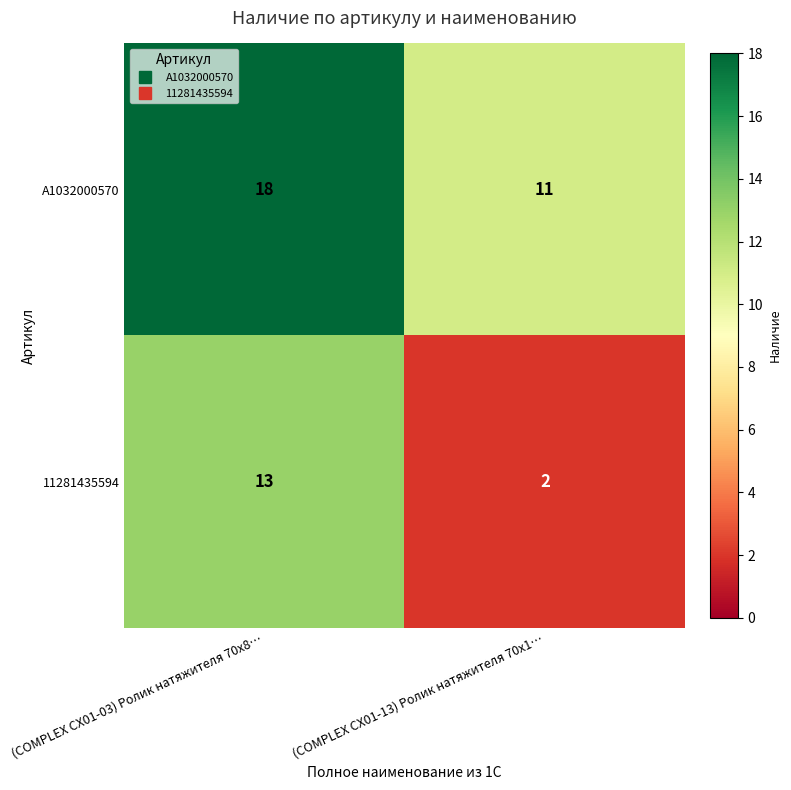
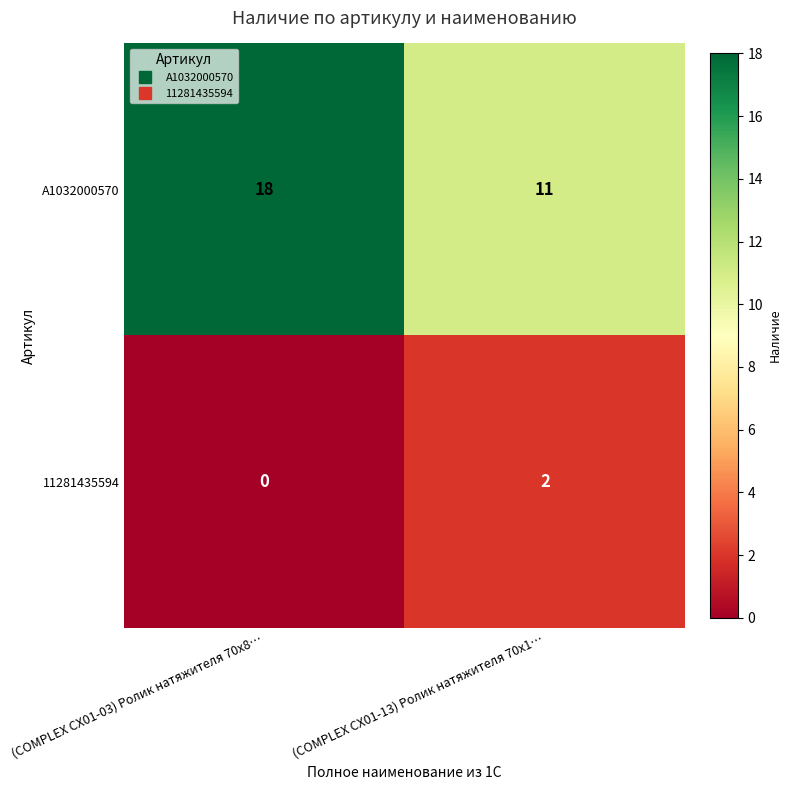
11281435594, (COMPLEX CX01-03) Ролик натяжителя 70x8…: 13 -> 0
